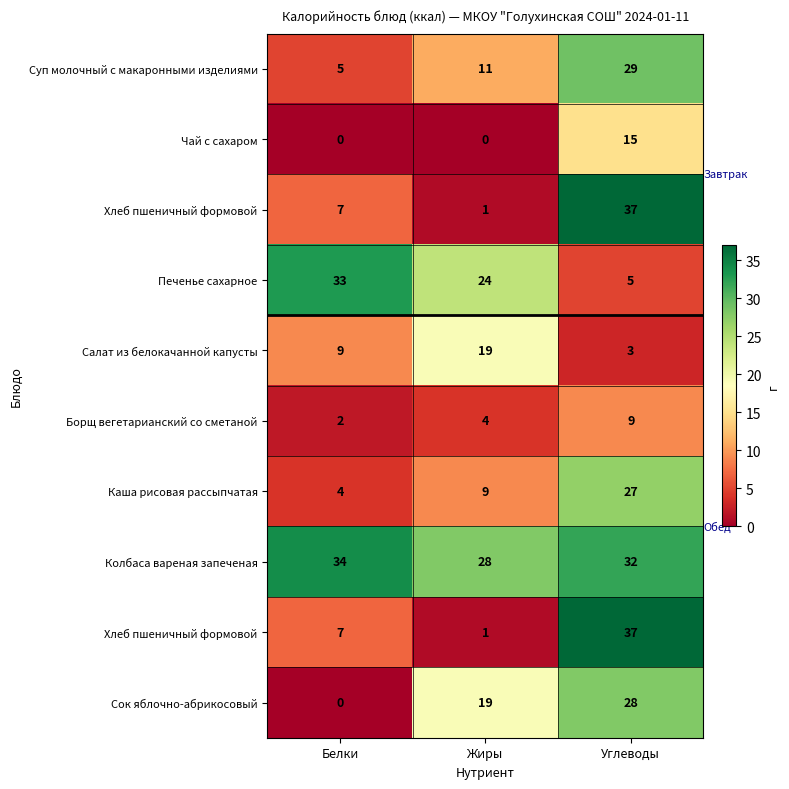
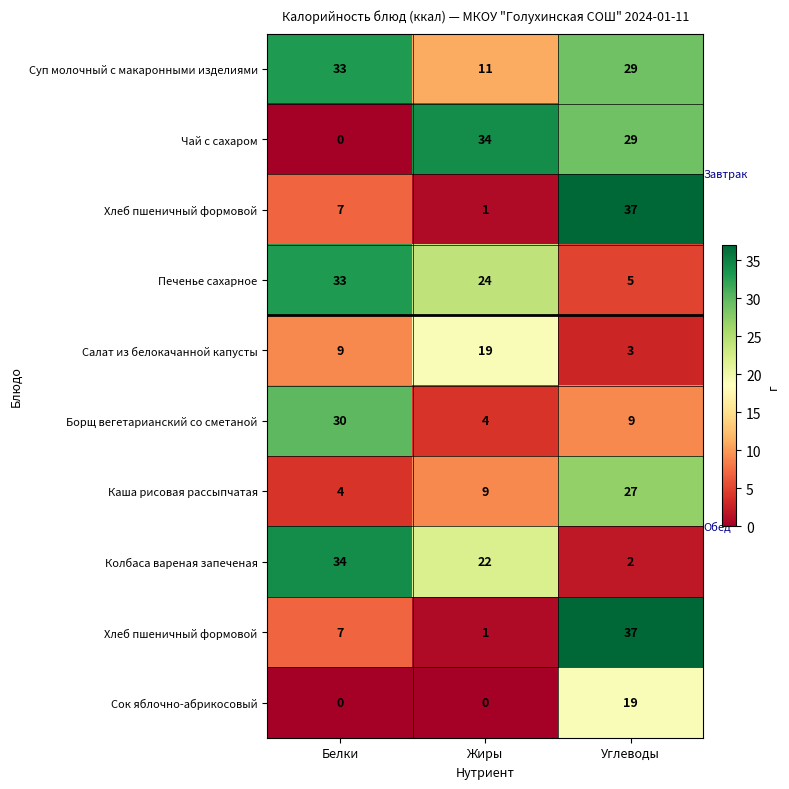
Суп молочный с макаронными изделиями, Белки: 5 -> 33
Чай с сахаром, Жиры: 0 -> 34
Чай с сахаром, Углеводы: 15 -> 29
Борщ вегетарианский со сметаной, Белки: 2 -> 30
Колбаса вареная запеченая, Жиры: 28 -> 22
Колбаса вареная запеченая, Углеводы: 32 -> 2
Сок яблочно-абрикосовый, Жиры: 19 -> 0
Сок яблочно-абрикосовый, Углеводы: 28 -> 19
